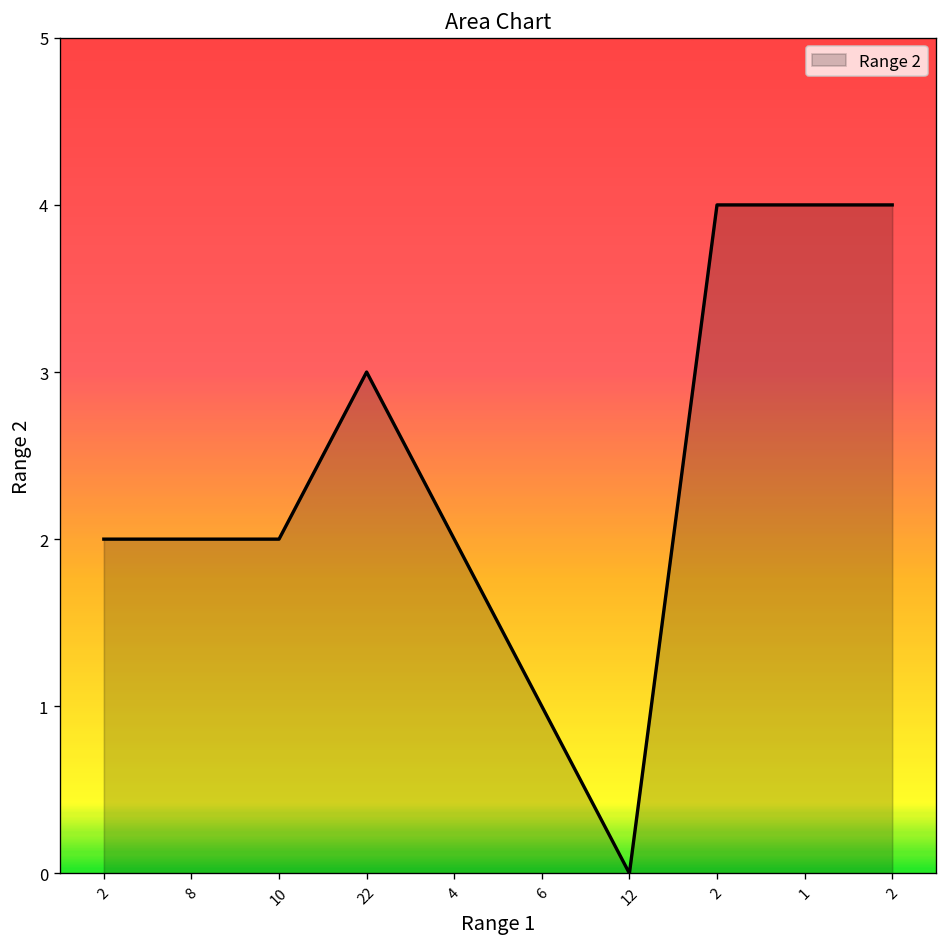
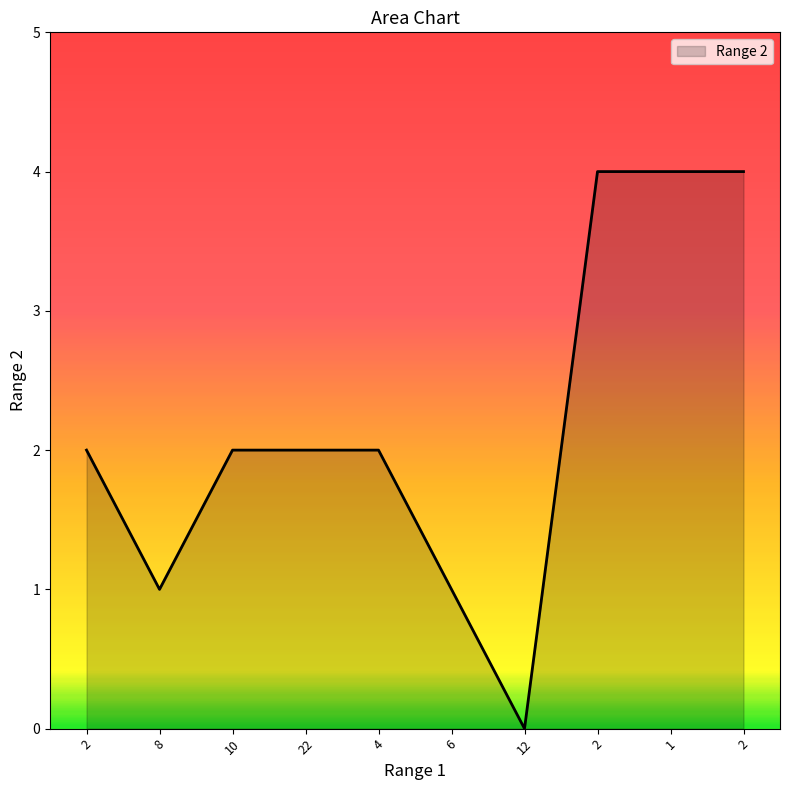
8: 2 -> 1
22: 3 -> 2
